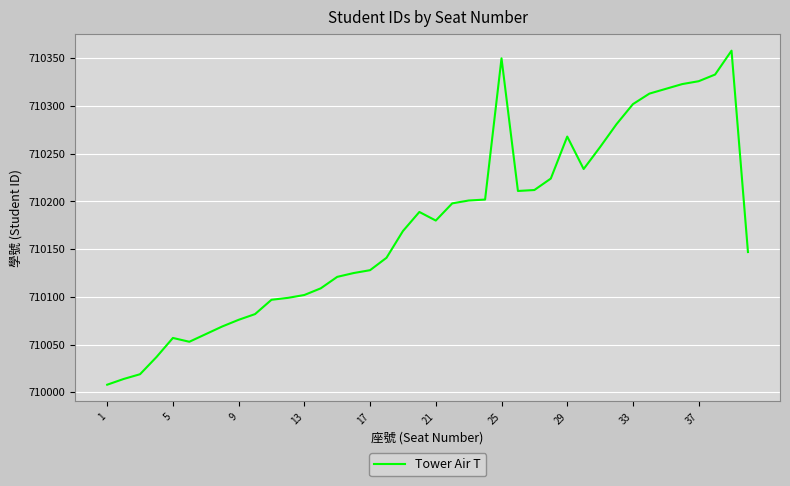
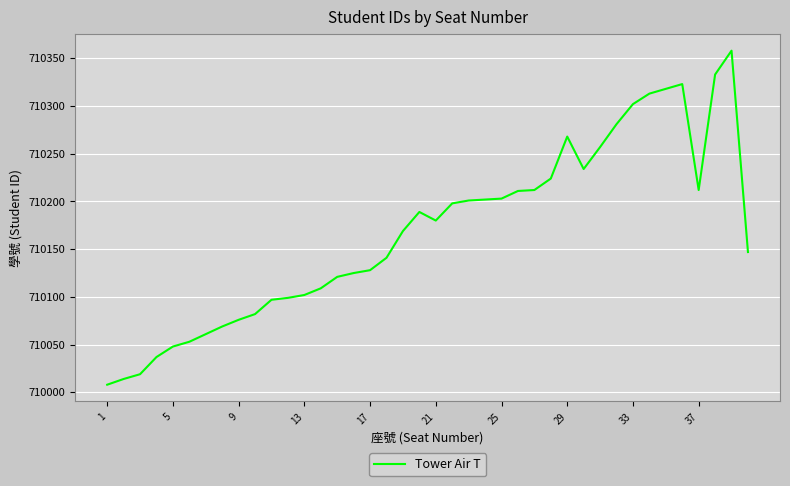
5: 710060 -> 710050
25: 710350 -> 710200
37: 710330 -> 710210
